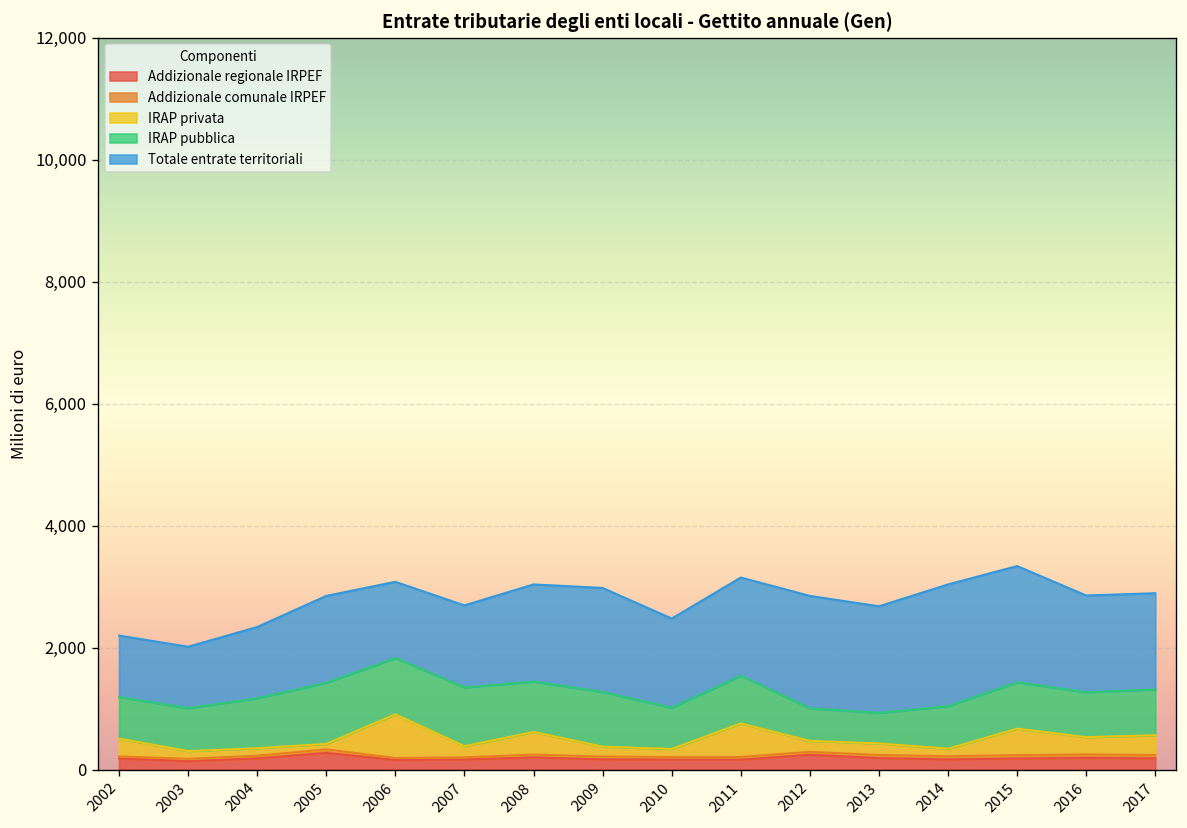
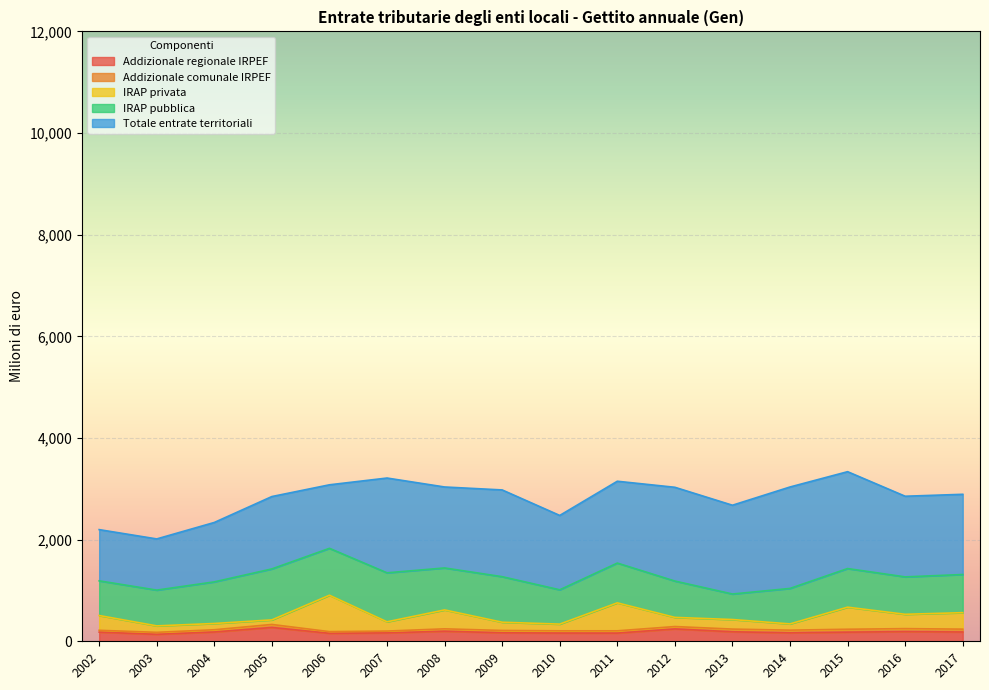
Totale entrate territoriali, 2007: 1,300 -> 1,900
IRAP pubblica, 2012: 500 -> 700
